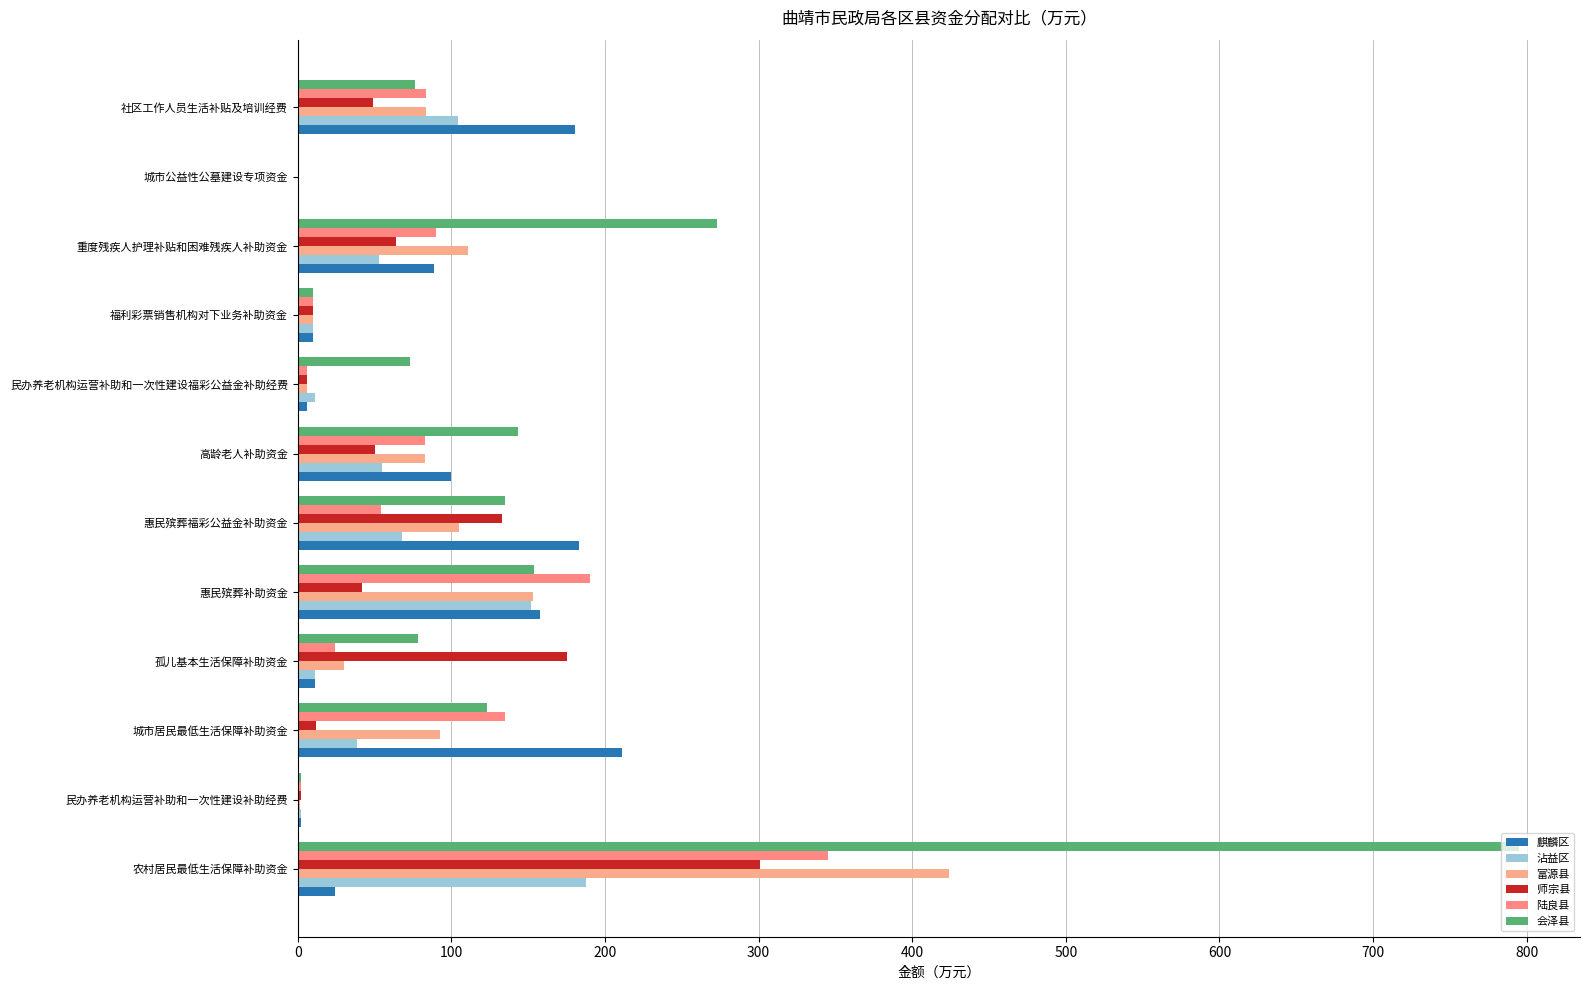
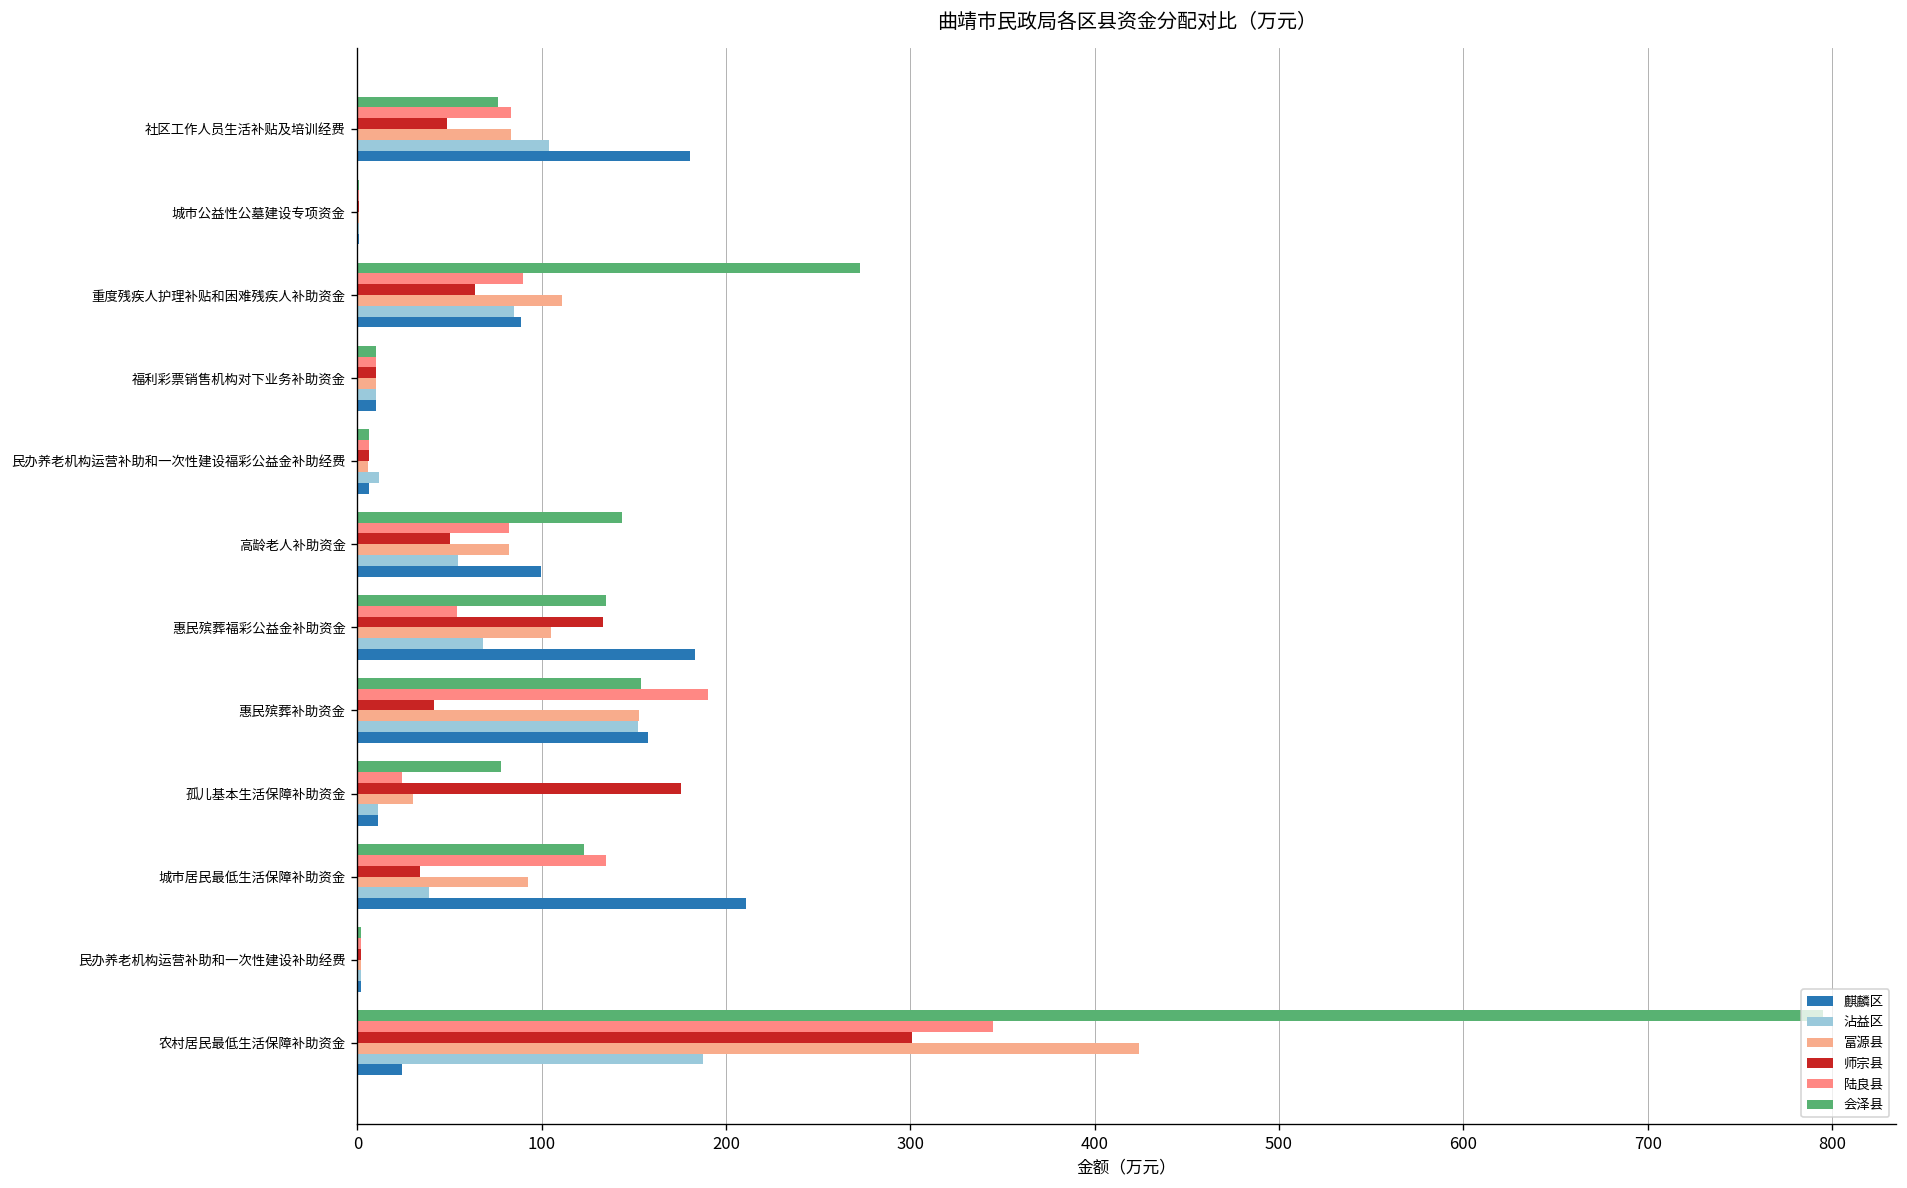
沾益区, 重度残疾人护理补贴和困难残疾人补助资金: 53 -> 85
会泽县, 民办养老机构运营补助和一次性建设福彩公益金补助经费: 73 -> 6
师宗县, 城市居民最低生活保障补助资金: 12 -> 34
